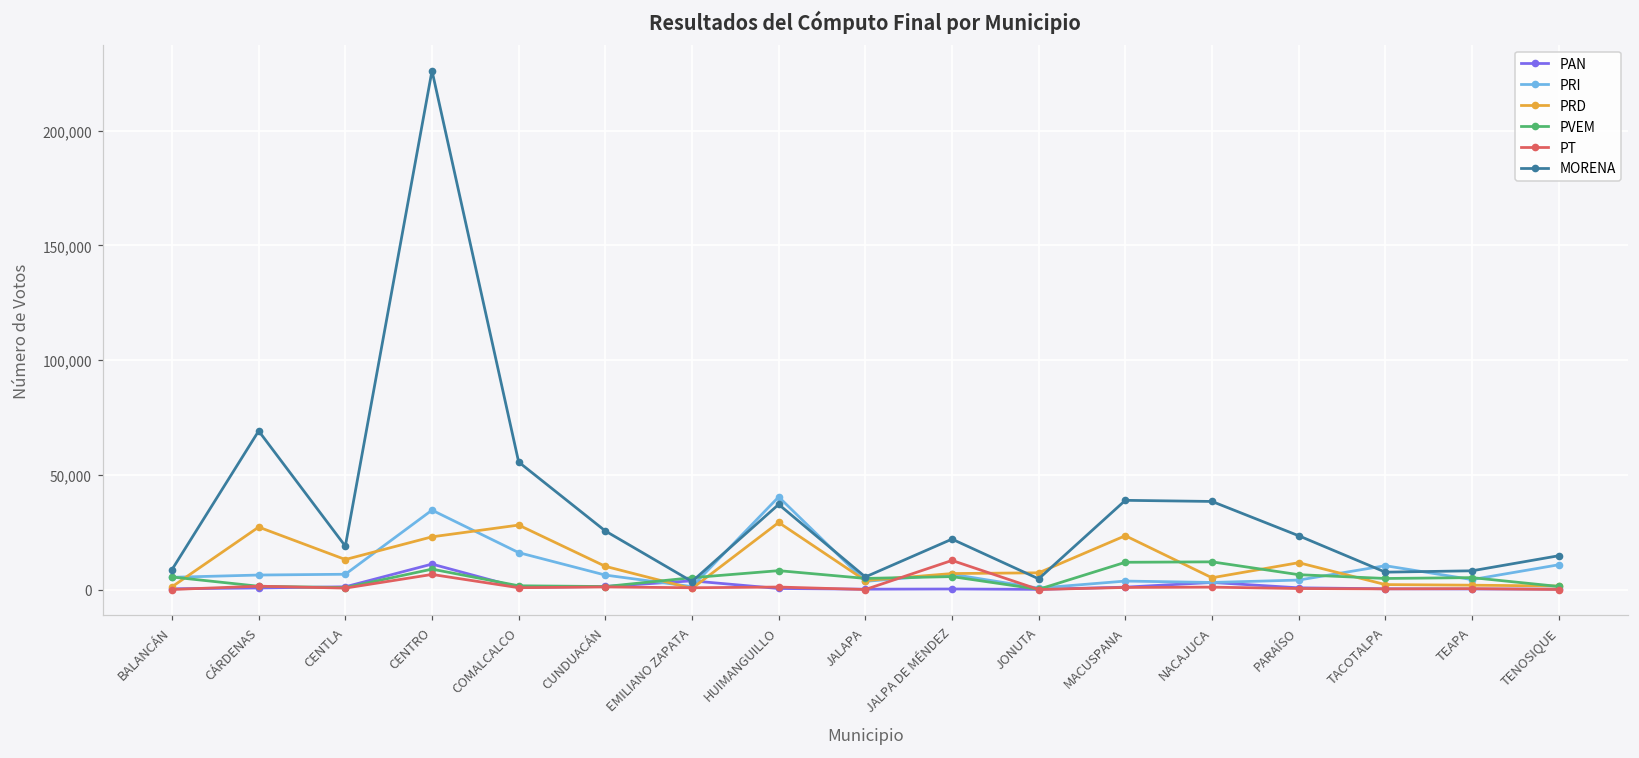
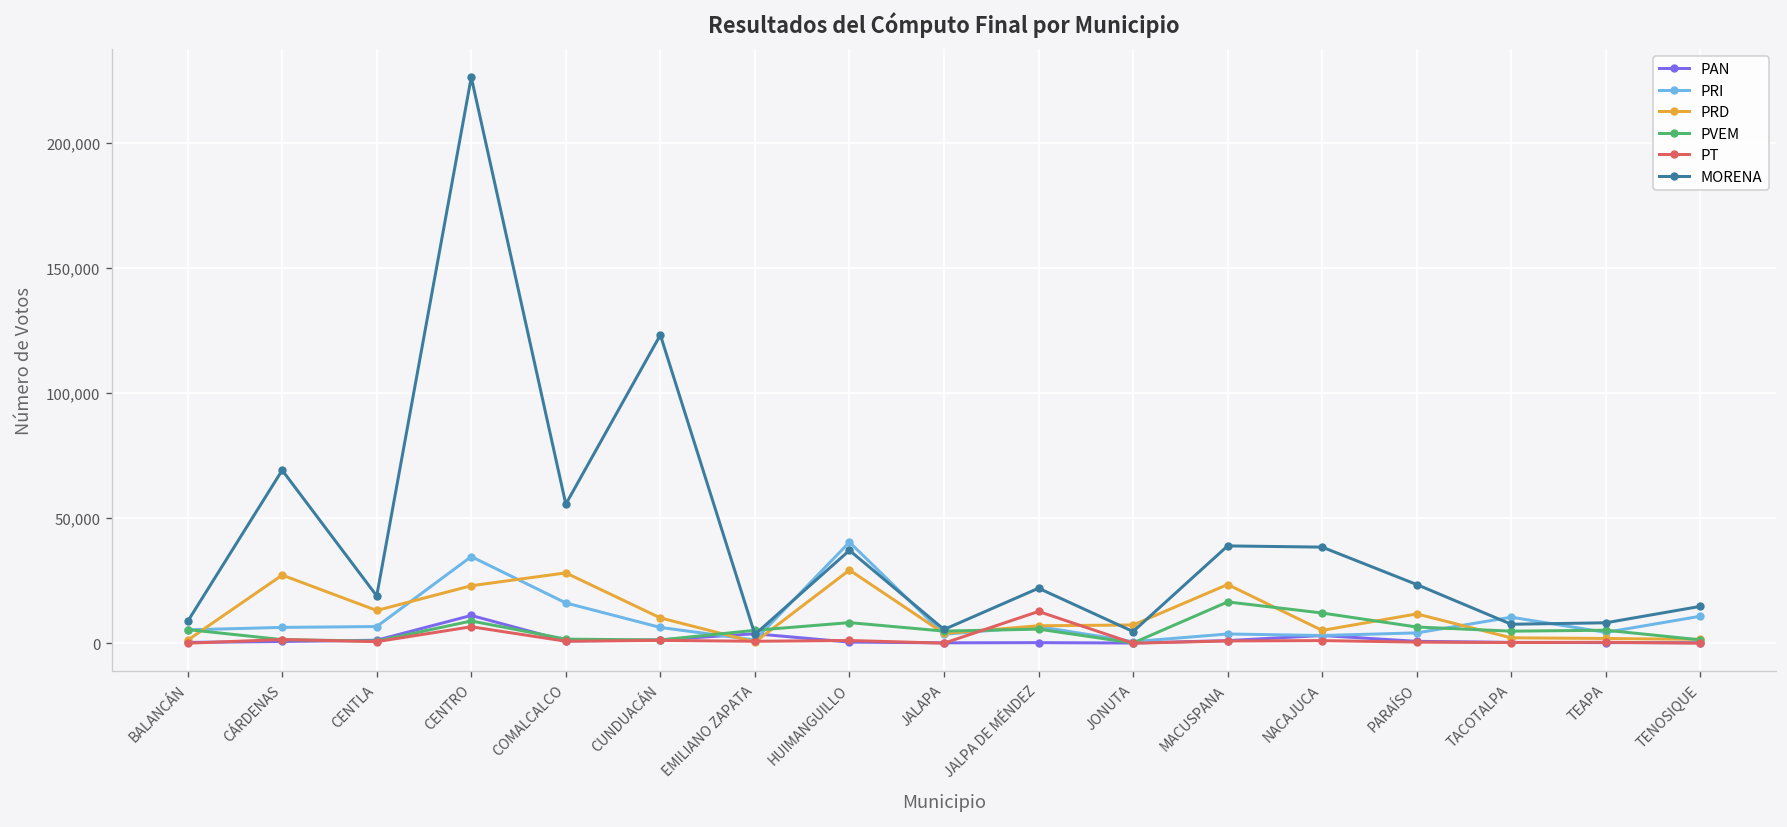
MORENA, CUNDUACÁN: 26,000 -> 123,000
PVEM, MACUSPANA: 12,000 -> 16,000
